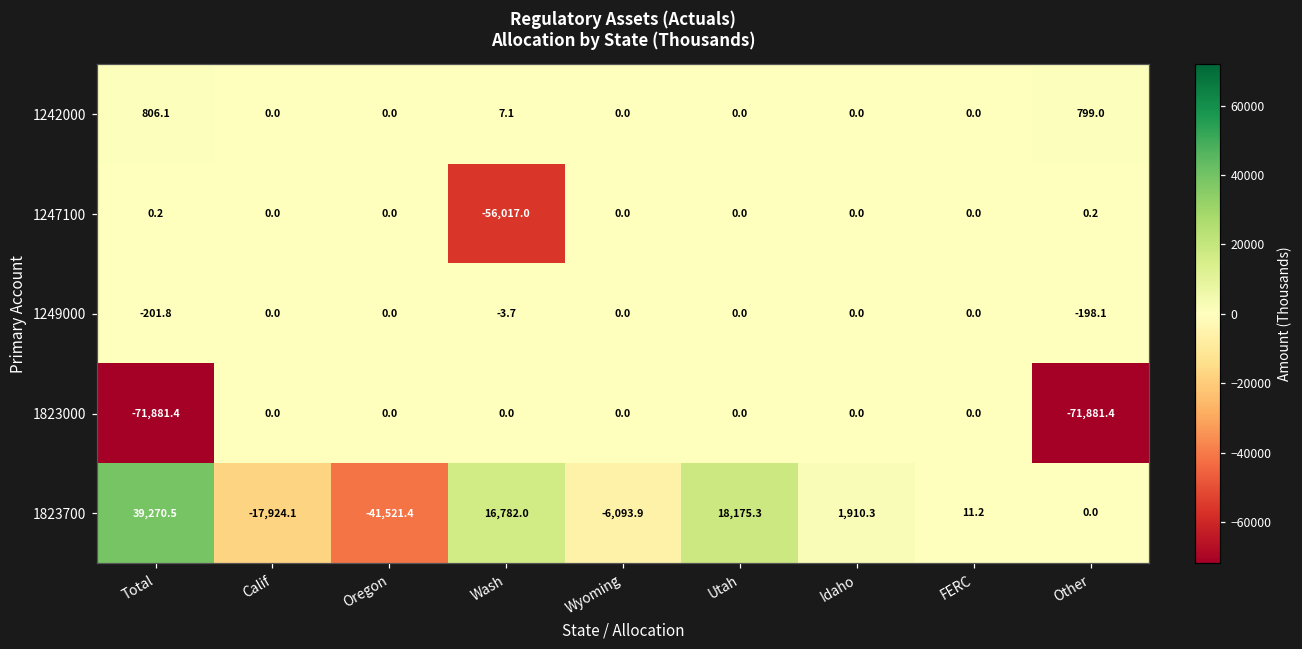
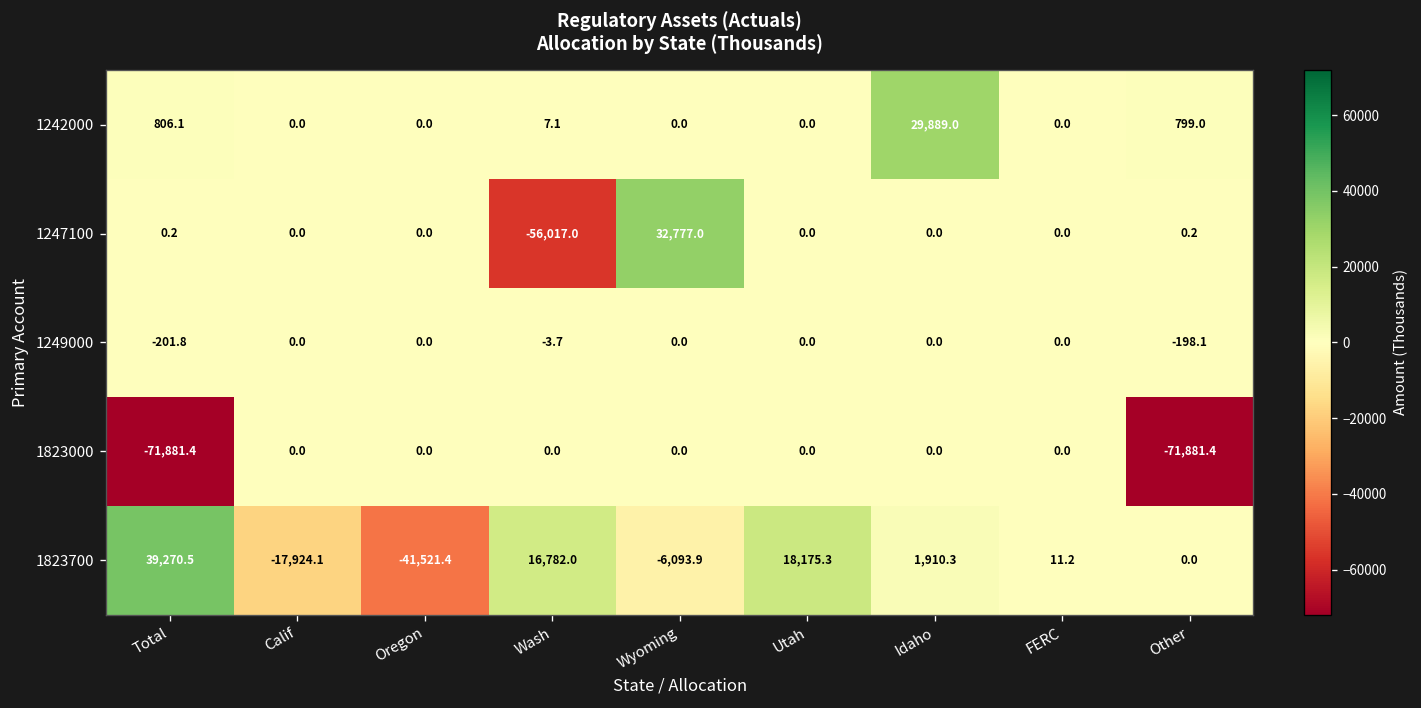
1242000, Idaho: 0.0 -> 29,889.0
1247100, Wyoming: 0.0 -> 32,777.0
